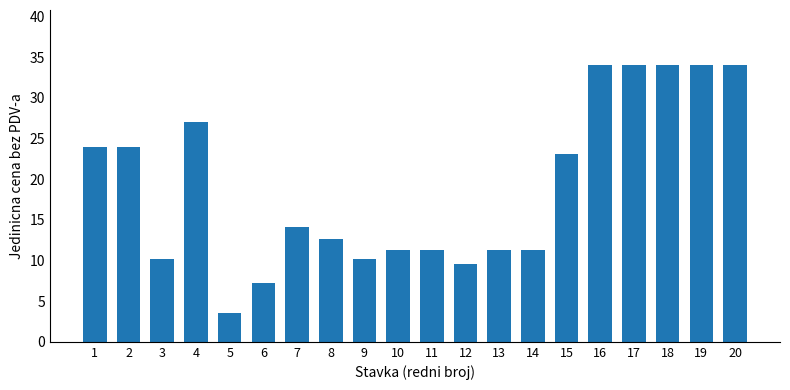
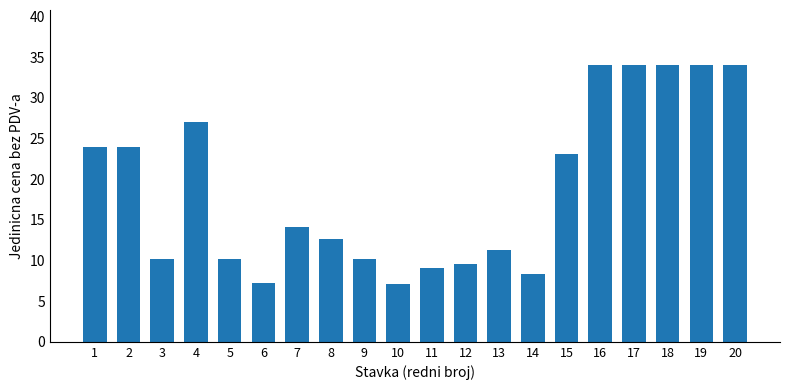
5: 4 -> 10
10: 11 -> 7
11: 11 -> 9
14: 11 -> 8
